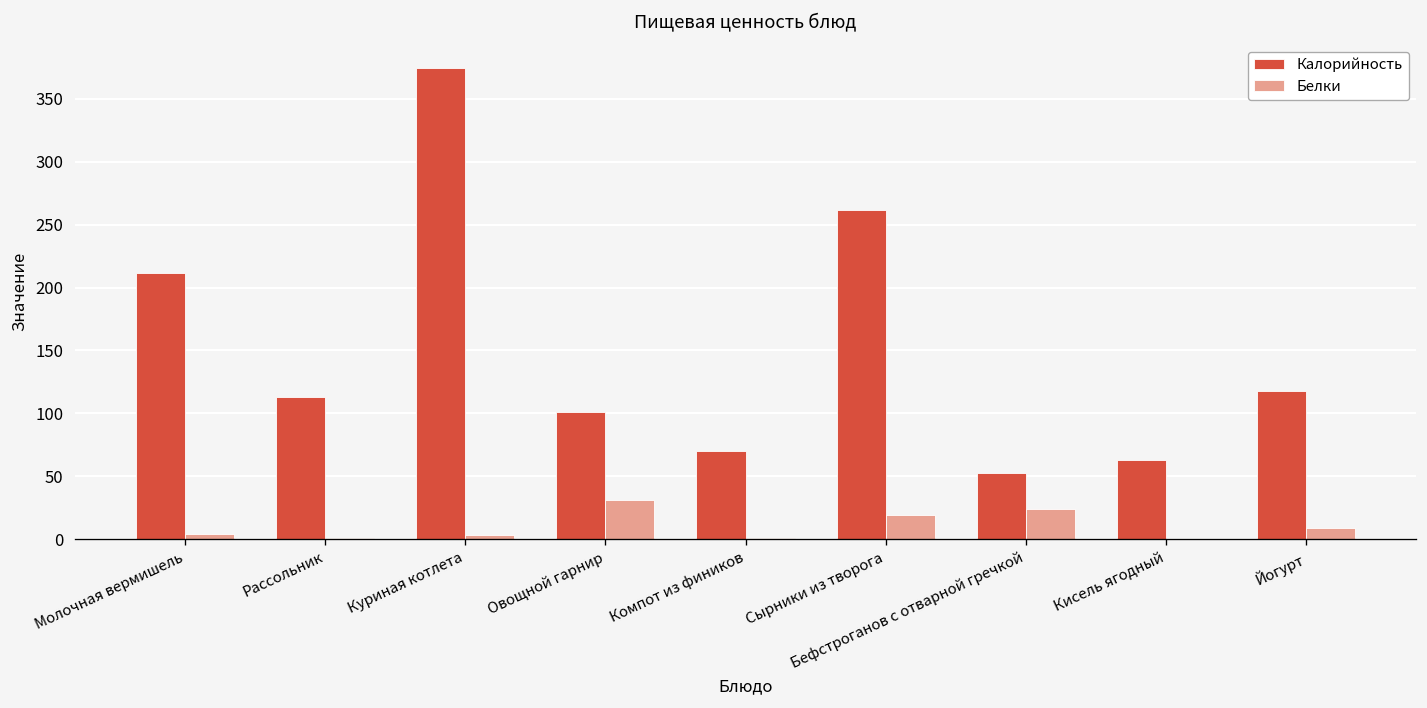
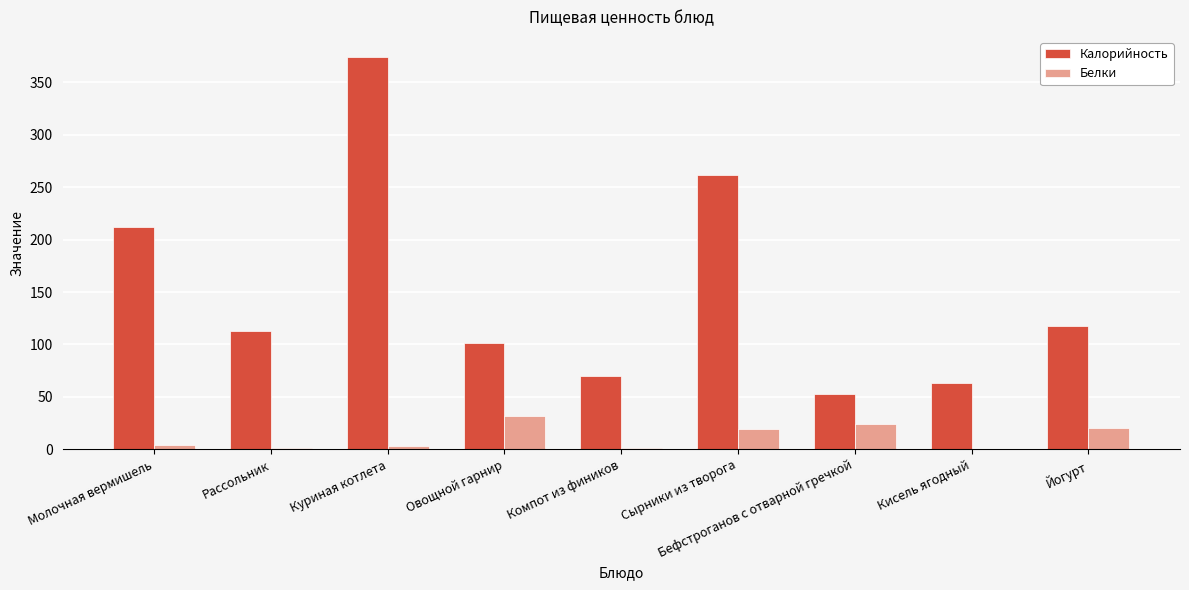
Белки, Йогурт: 9 -> 21
